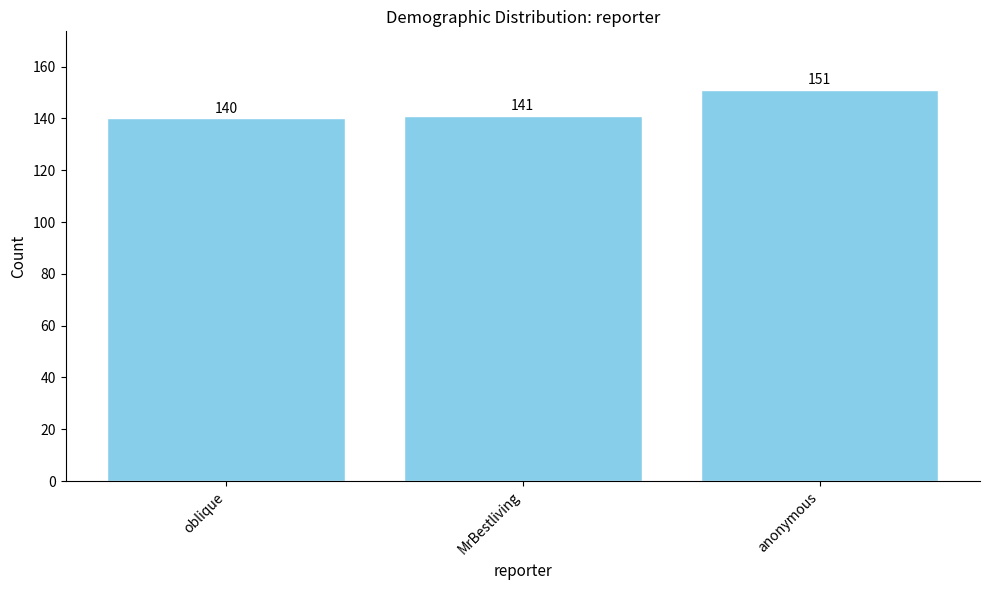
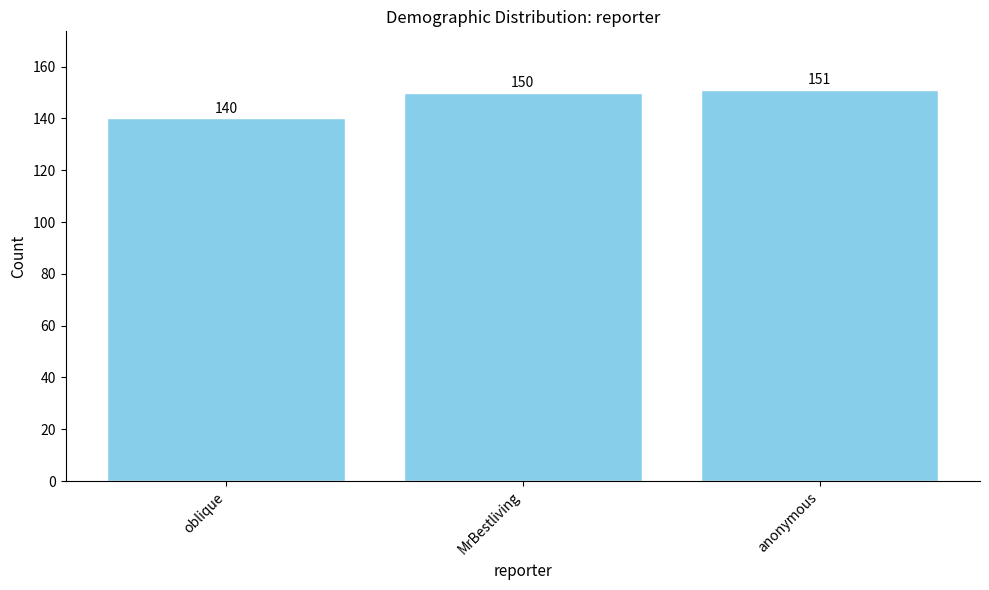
MrBestliving: 141 -> 150
